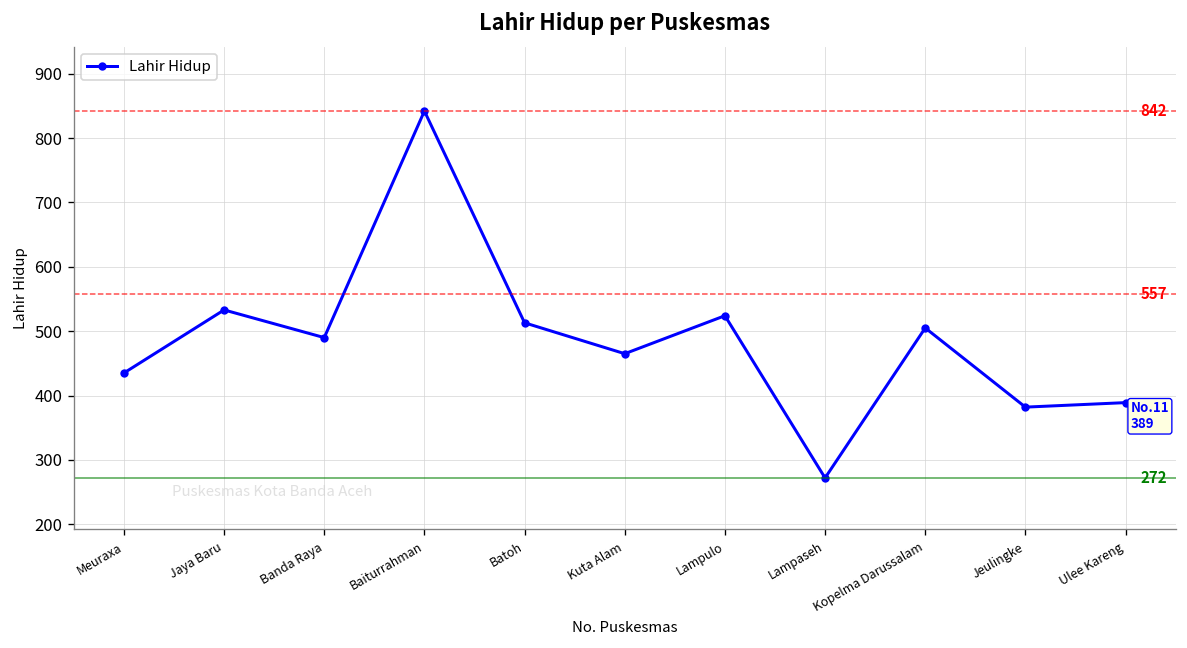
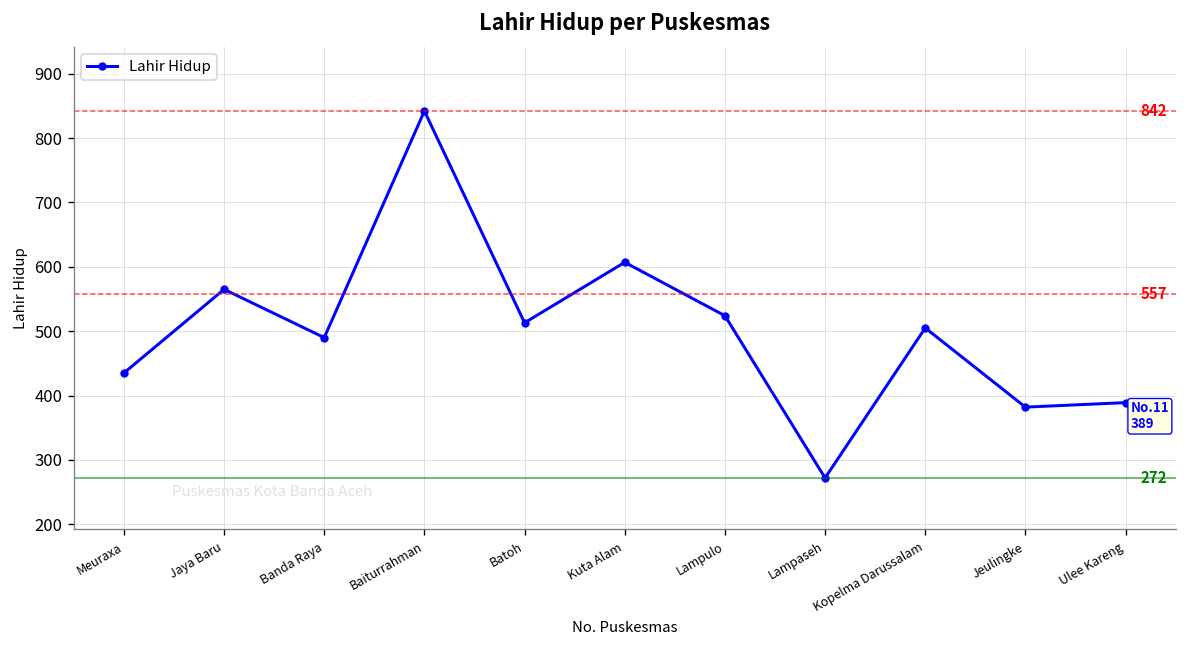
Jaya Baru: 530 -> 570
Kuta Alam: 470 -> 610
